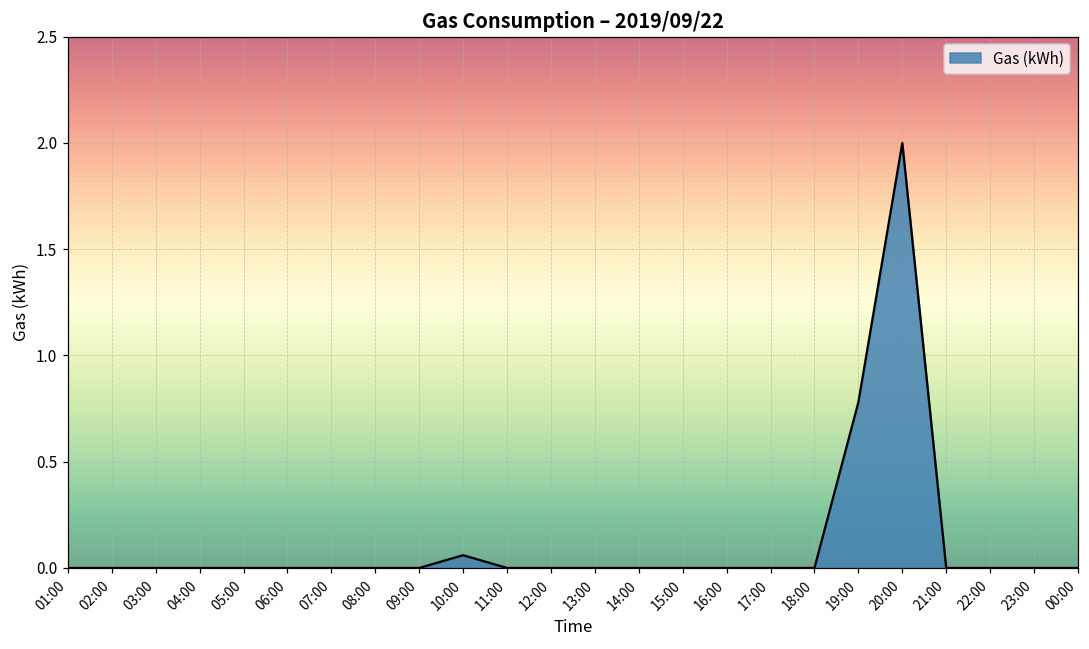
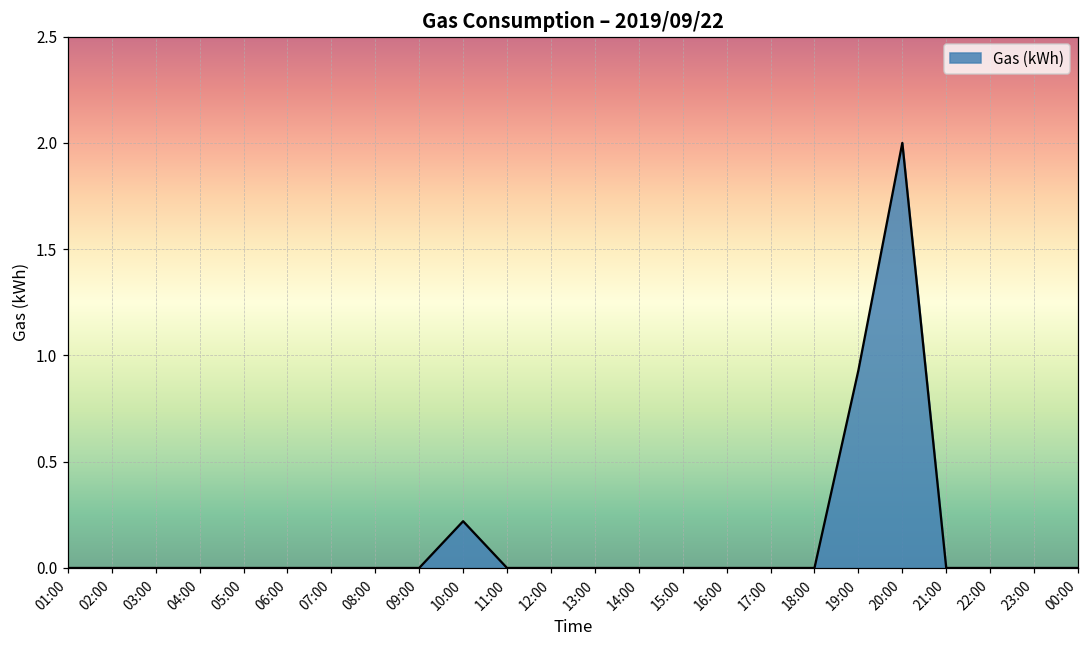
10:00: 0.06 -> 0.22
19:00: 0.78 -> 0.93
